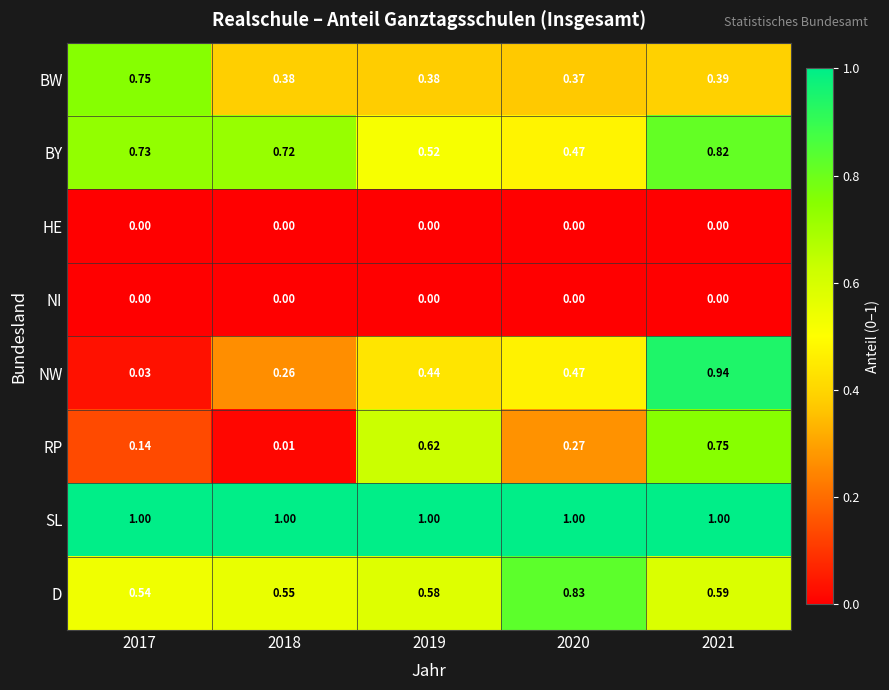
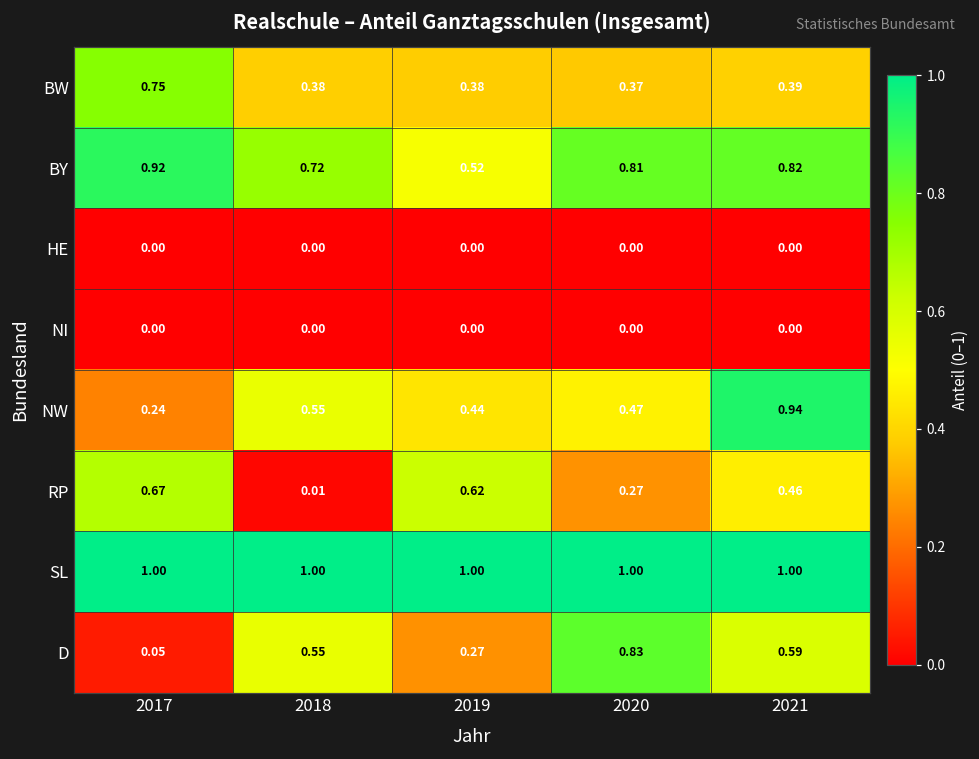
BY, 2017: 0.73 -> 0.92
BY, 2020: 0.47 -> 0.81
NW, 2017: 0.03 -> 0.24
NW, 2018: 0.26 -> 0.55
RP, 2017: 0.14 -> 0.67
RP, 2021: 0.75 -> 0.46
D, 2017: 0.54 -> 0.05
D, 2019: 0.58 -> 0.27
